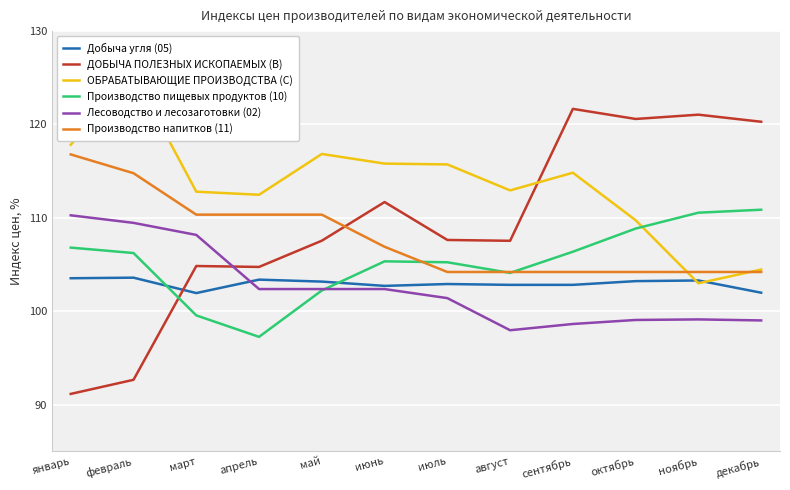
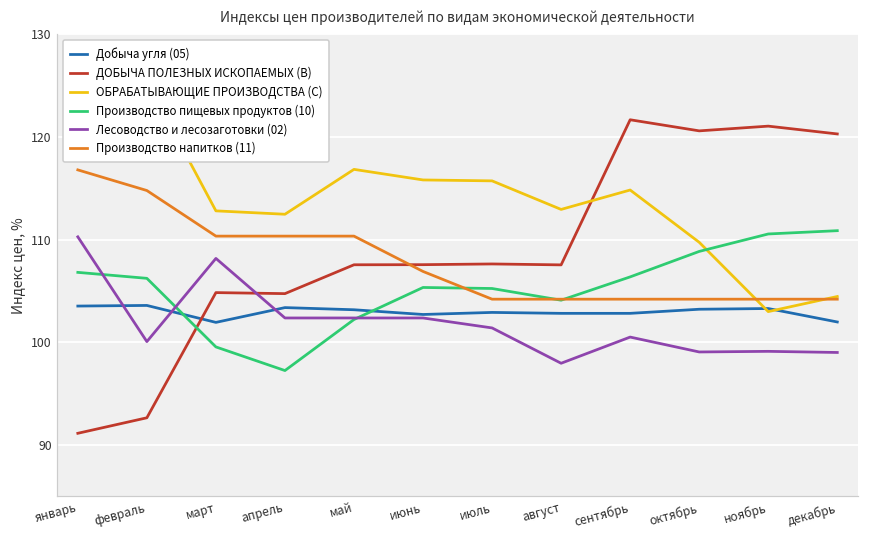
Лесоводство и лесозаготовки (02), февраль: 109 -> 100
ДОБЫЧА ПОЛЕЗНЫХ ИСКОПАЕМЫХ (B), июнь: 112 -> 108
Лесоводство и лесозаготовки (02), сентябрь: 99 -> 101
